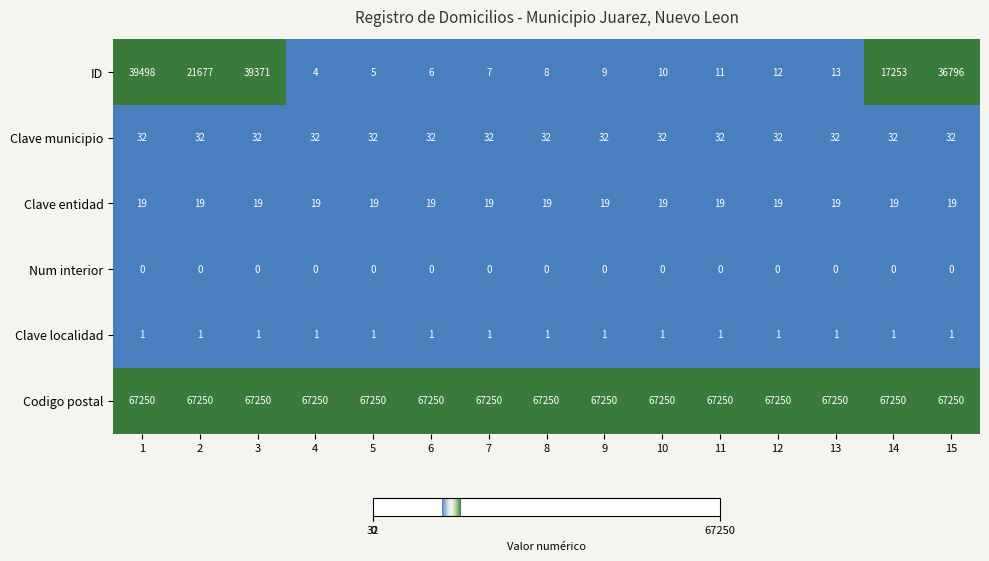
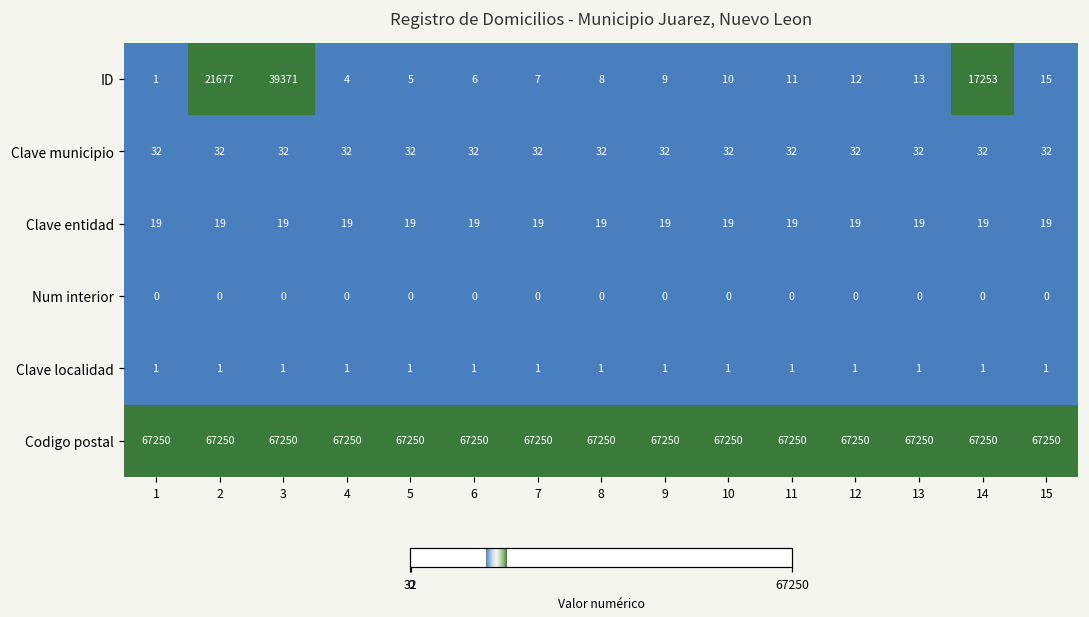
ID, 1: 39498 -> 1
ID, 15: 36796 -> 15
